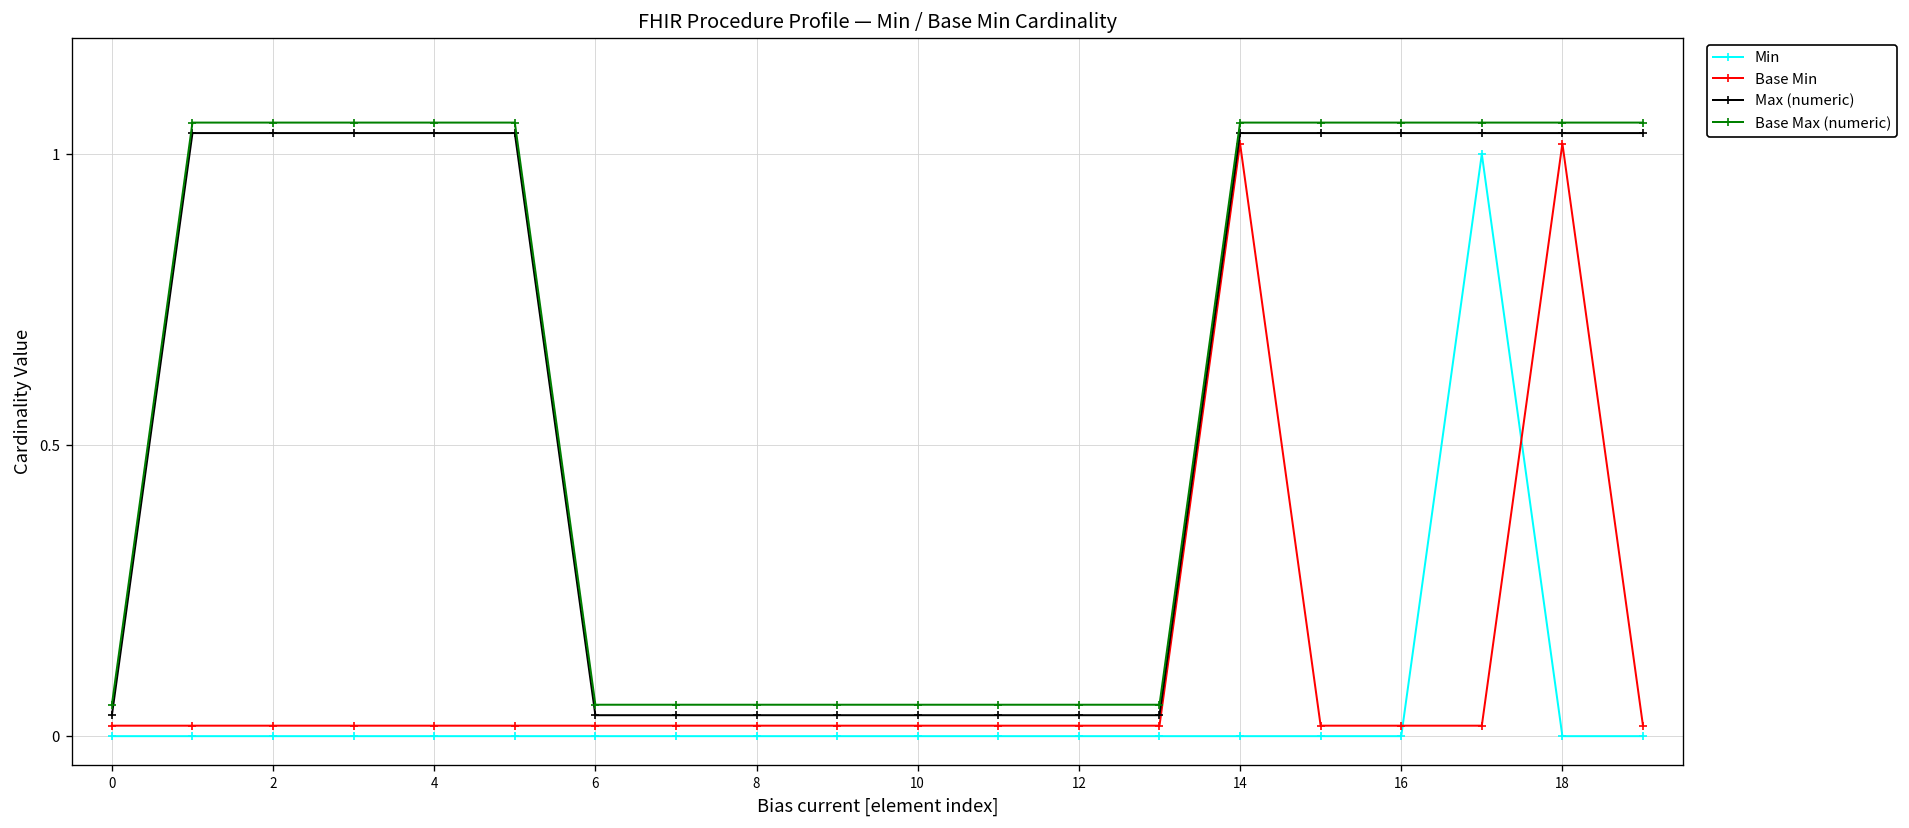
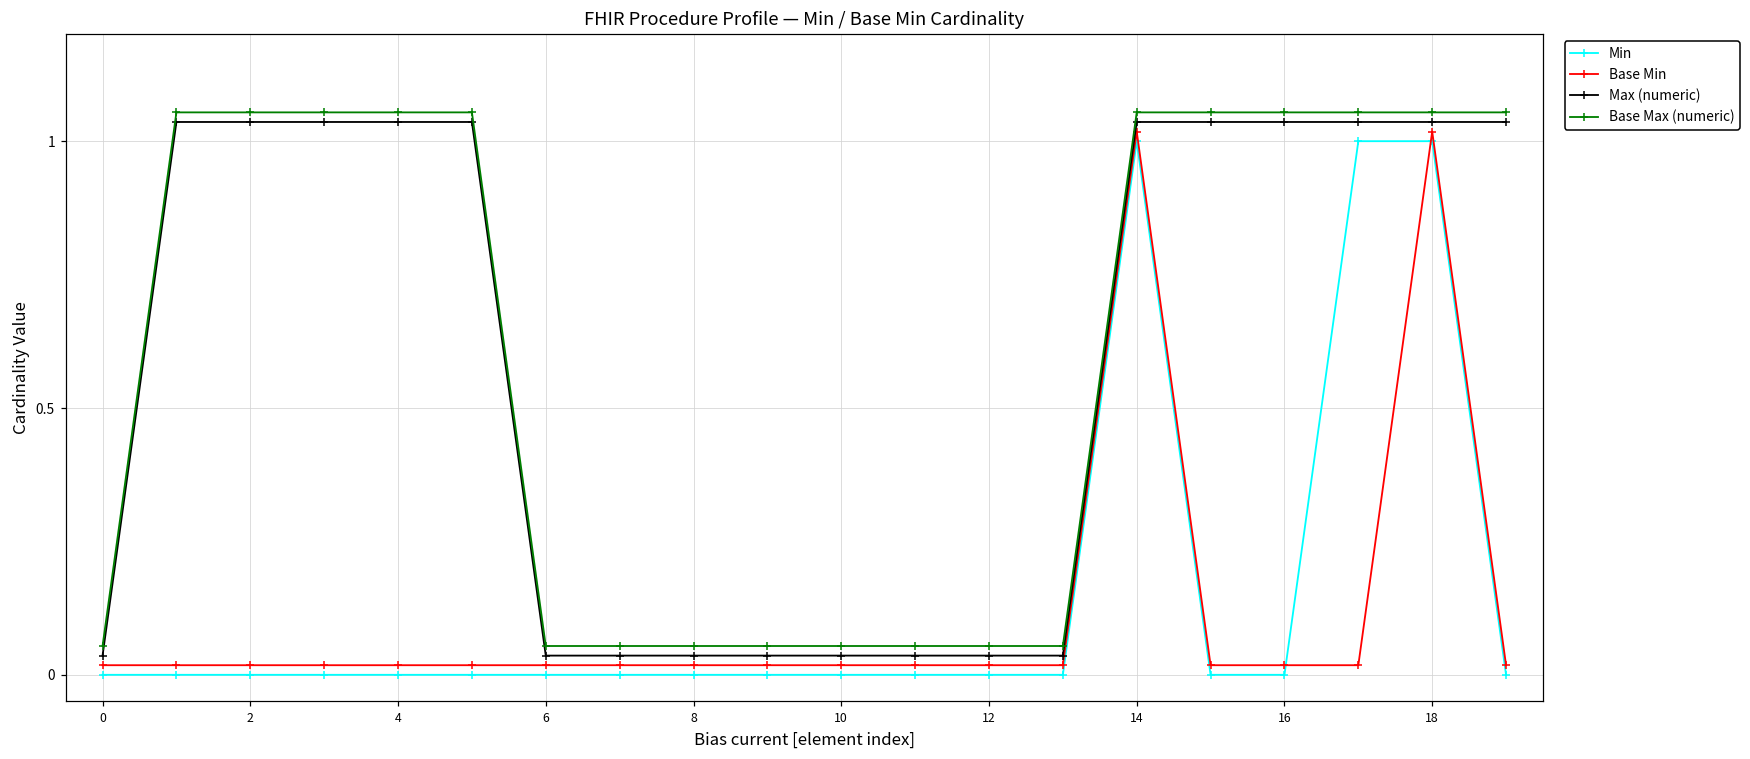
Min, 14: 0 -> 1
Min, 18: 0 -> 1
